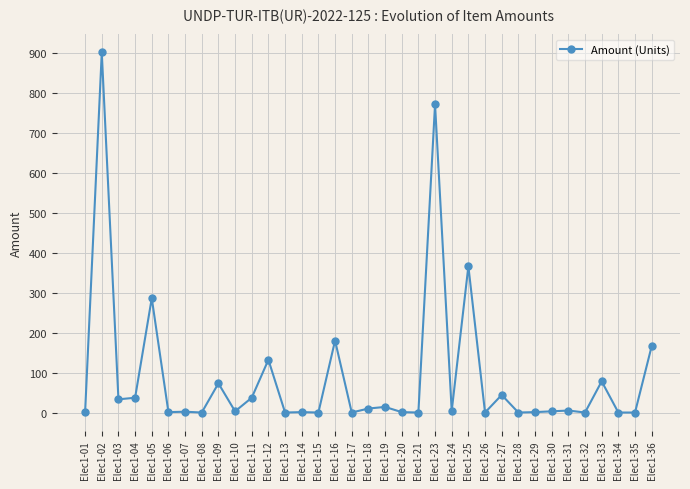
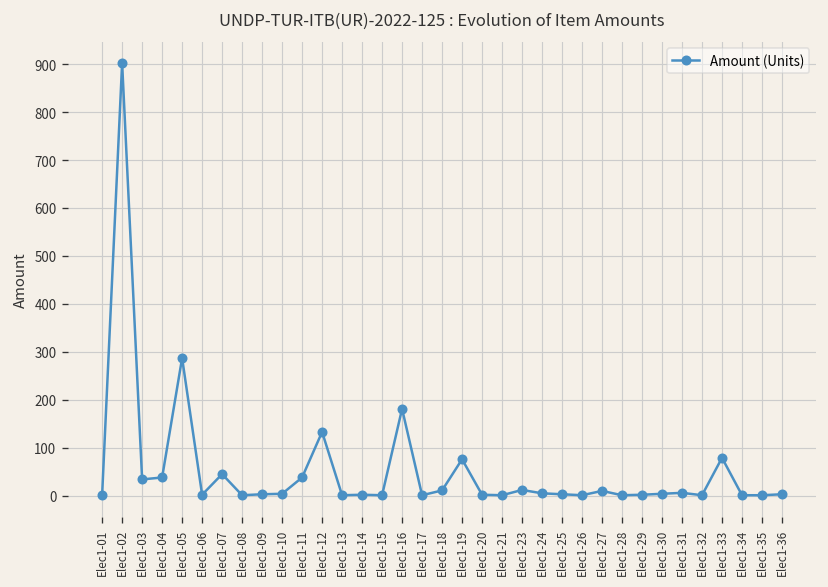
Elec1-07: 0 -> 50
Elec1-09: 70 -> 0
Elec1-19: 20 -> 80
Elec1-23: 770 -> 10
Elec1-25: 370 -> 0
Elec1-27: 50 -> 10
Elec1-36: 170 -> 0
